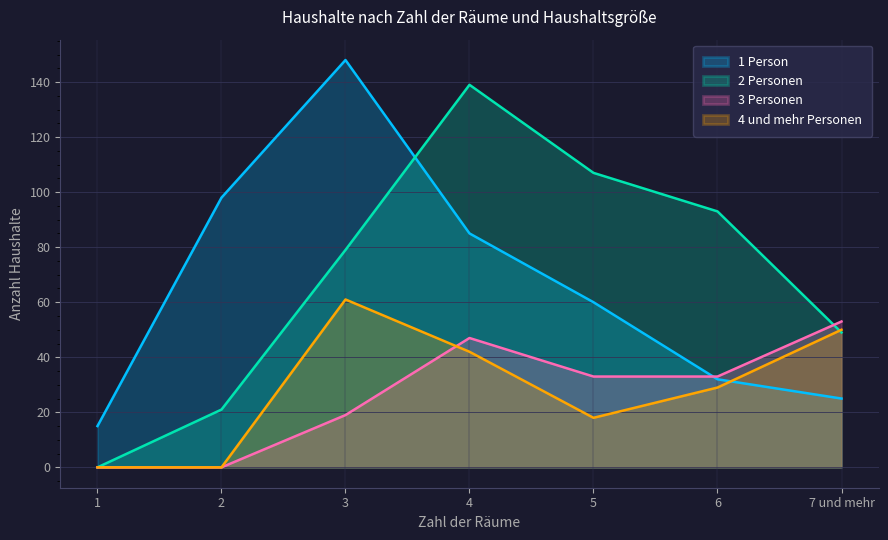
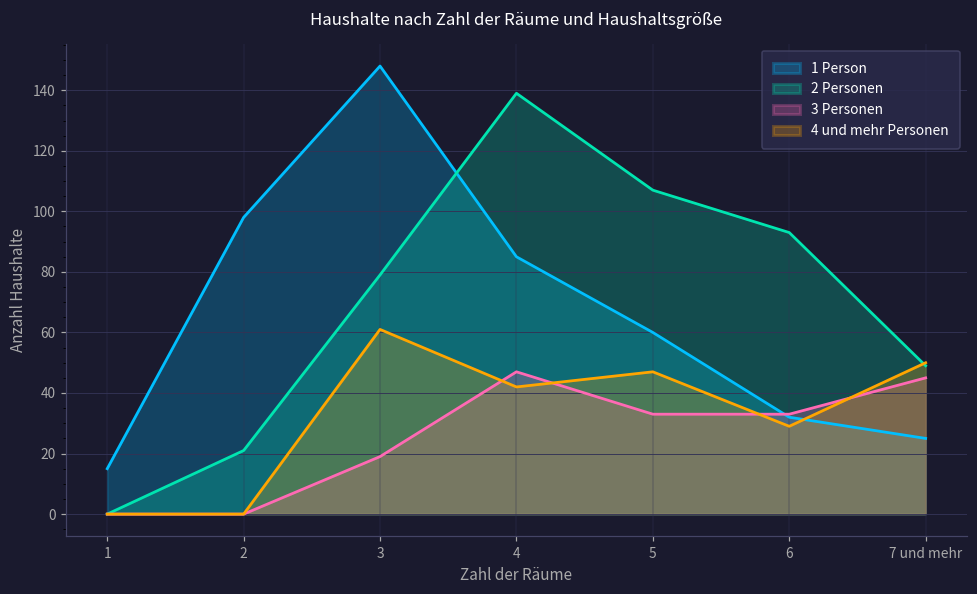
4 und mehr Personen, 5: 18 -> 47
3 Personen, 7 und mehr: 53 -> 45
